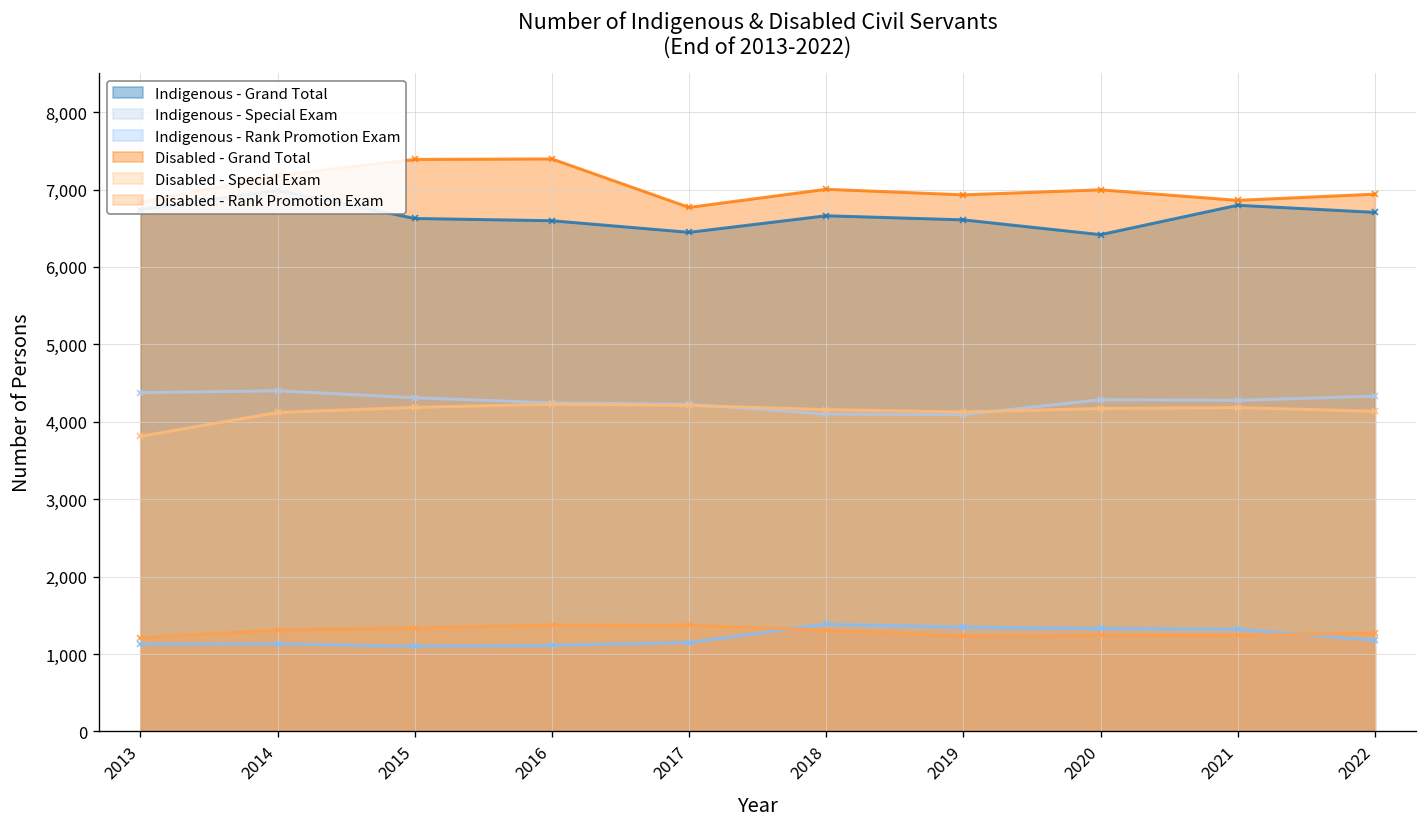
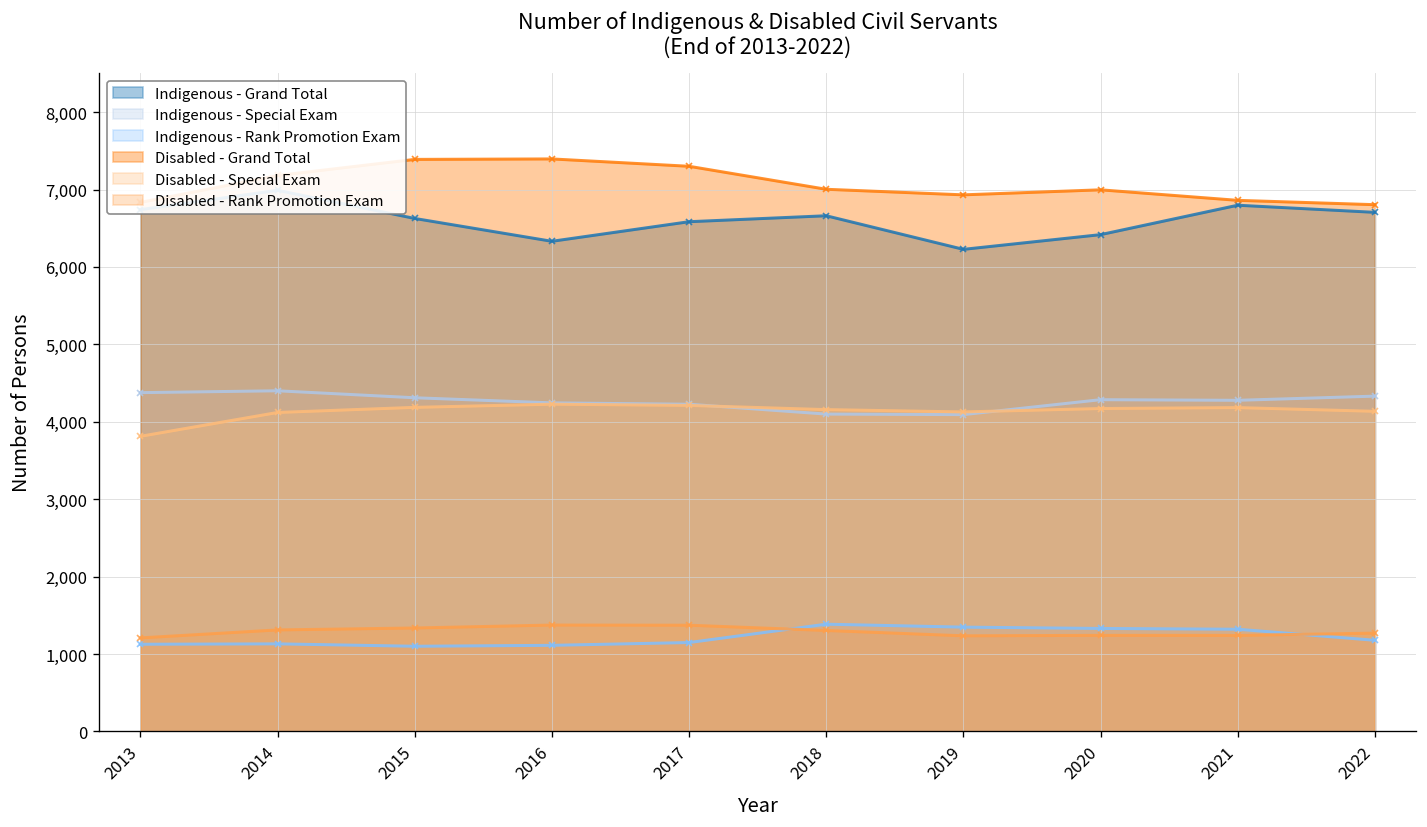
Indigenous - Grand Total, 2016: 6,600 -> 6,300
Indigenous - Grand Total, 2017: 6,400 -> 6,600
Disabled - Grand Total, 2017: 6,800 -> 7,300
Indigenous - Grand Total, 2019: 6,600 -> 6,200
Disabled - Grand Total, 2022: 6,900 -> 6,800
